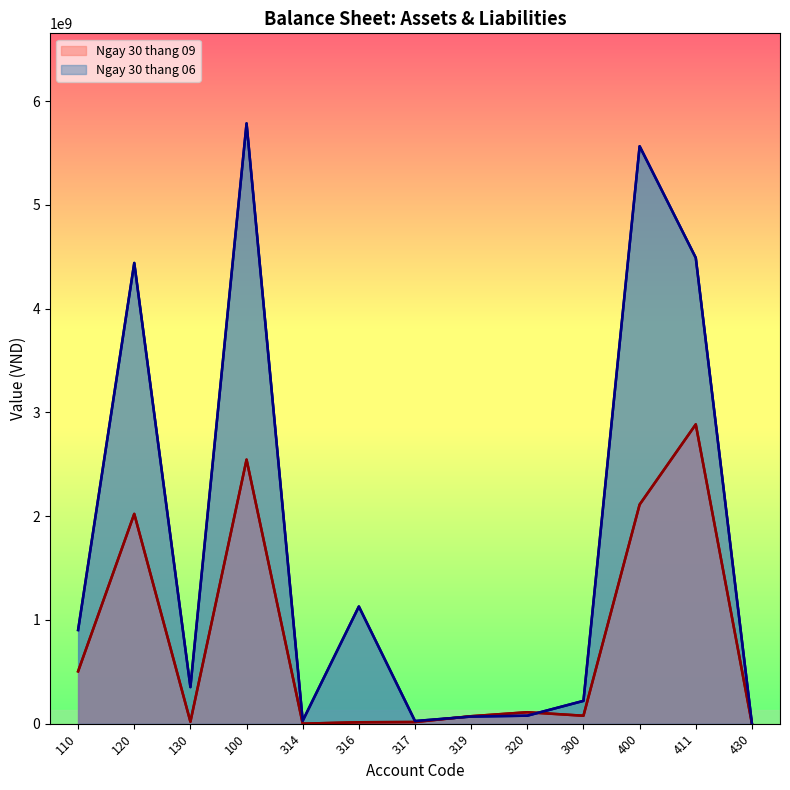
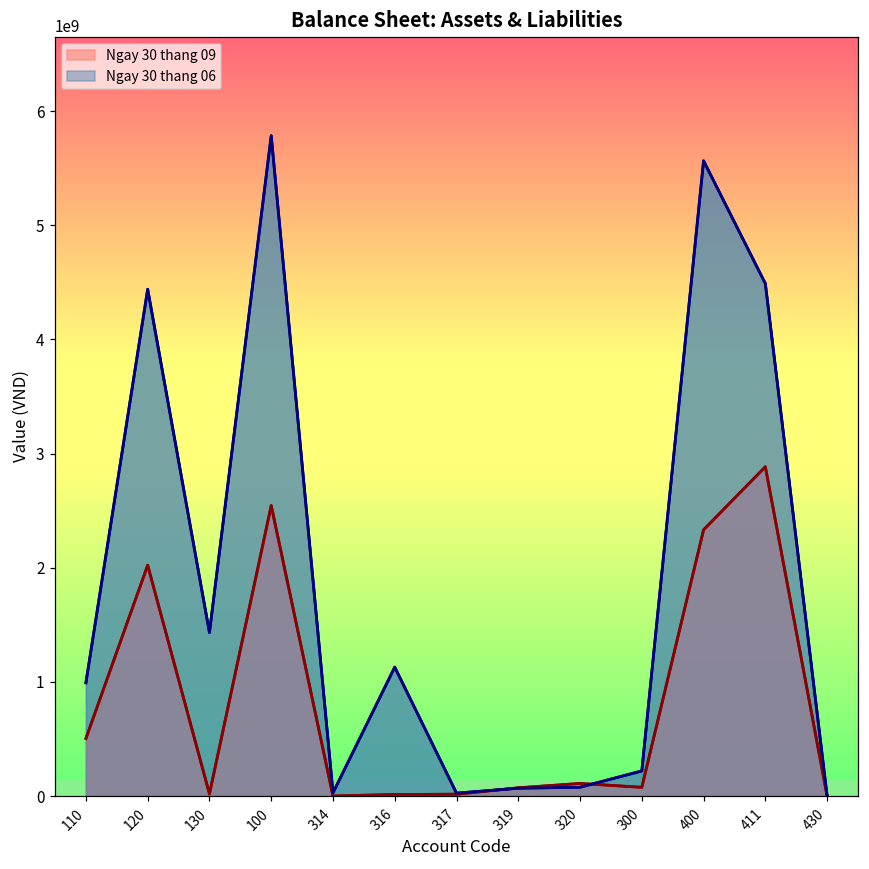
Ngay 30 thang 06, 110: 900000000 -> 990000000
Ngay 30 thang 06, 130: 350000000 -> 1430000000
Ngay 30 thang 09, 400: 2110000000 -> 2330000000
